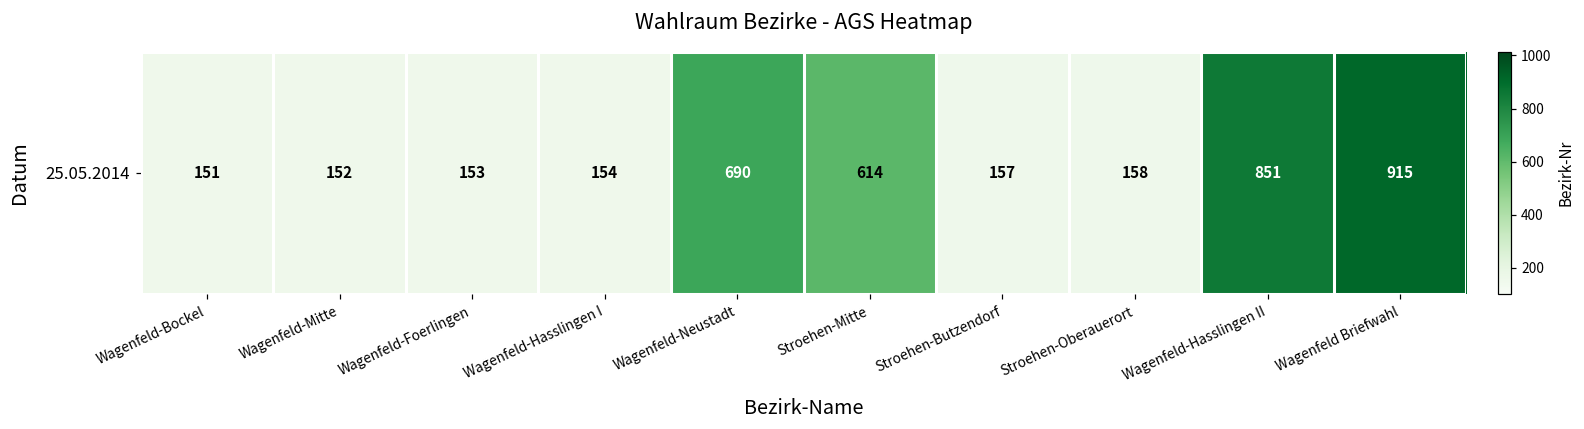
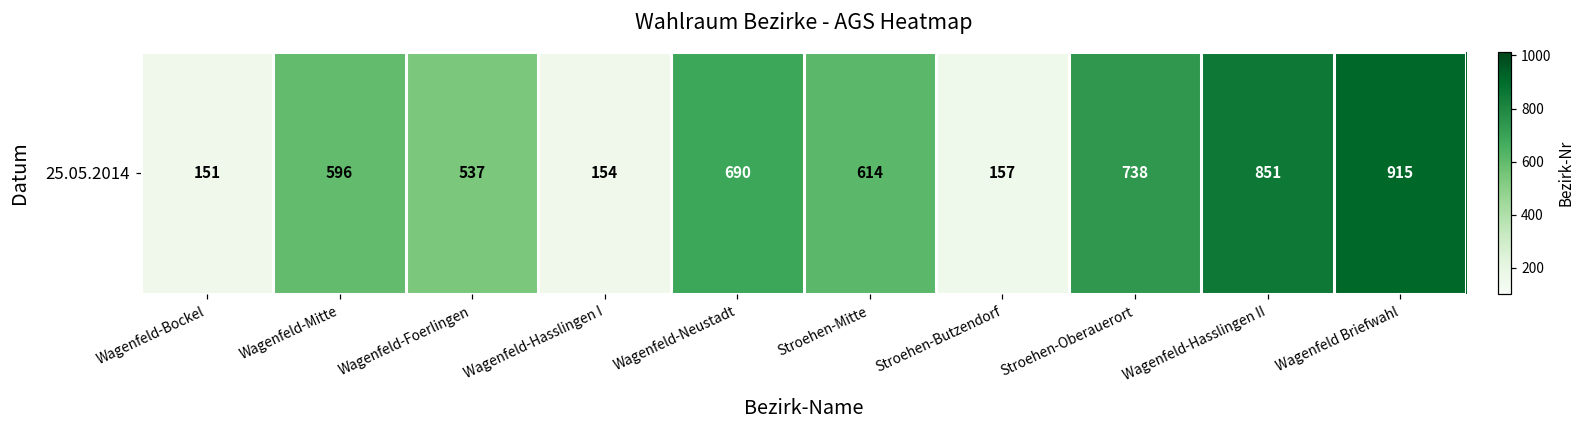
25.05.2014, Wagenfeld-Mitte: 152 -> 596
25.05.2014, Wagenfeld-Foerlingen: 153 -> 537
25.05.2014, Stroehen-Oberauerort: 158 -> 738
